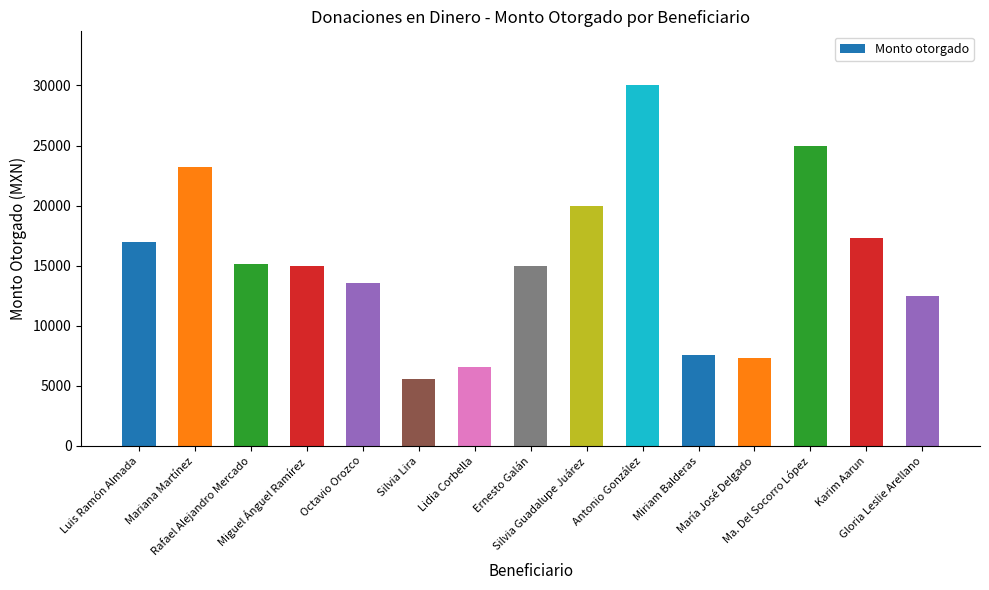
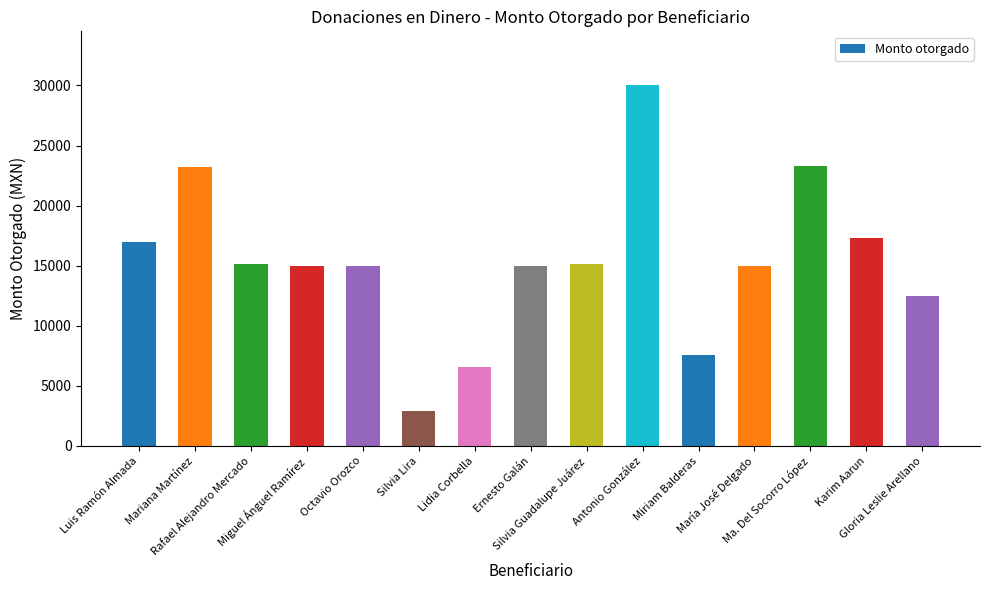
Octavio Orozco: 13600 -> 15000
Silvia Lira: 5600 -> 2900
Silvia Guadalupe Juárez: 20000 -> 15100
María José Delgado: 7300 -> 15000
Ma. Del Socorro López: 25000 -> 23300
